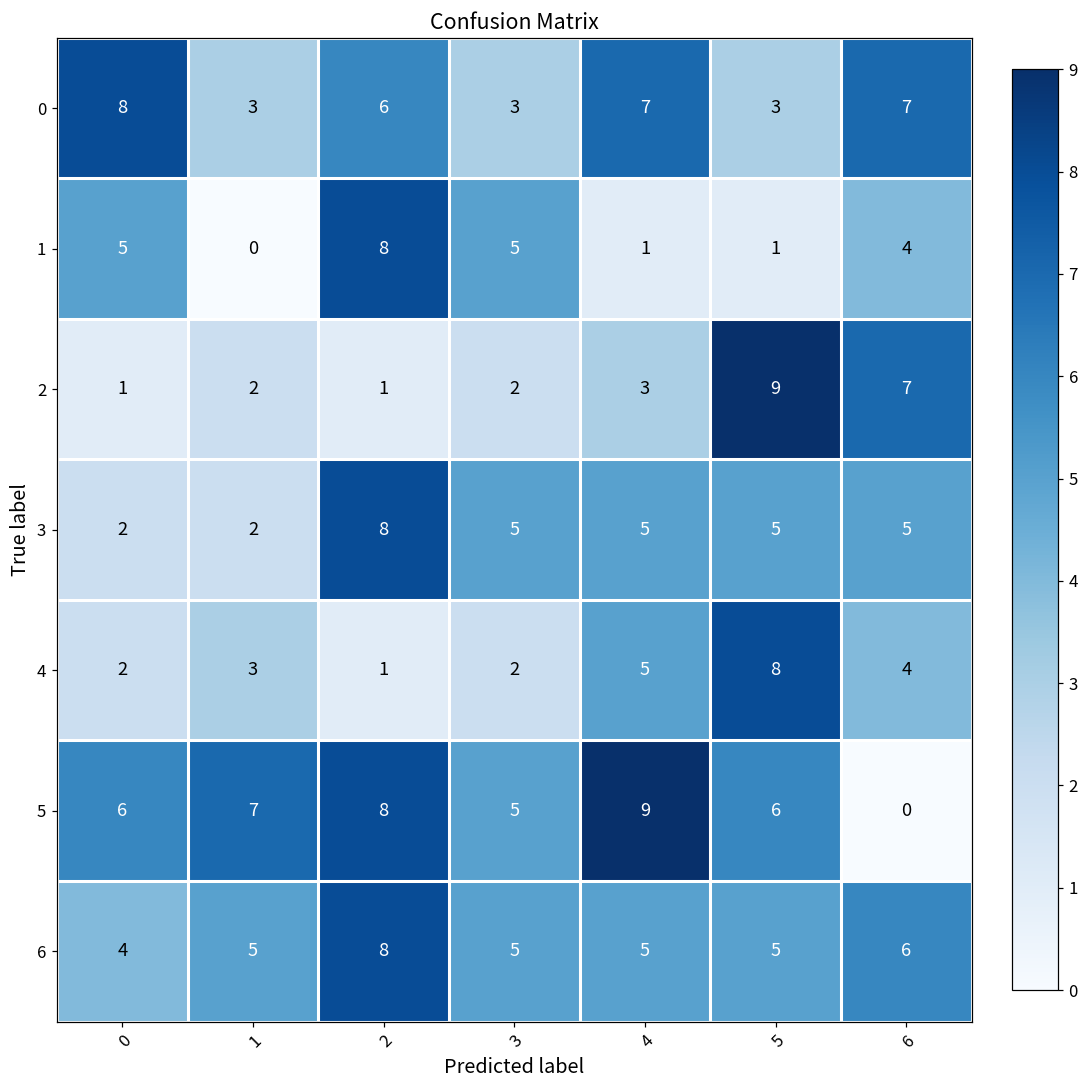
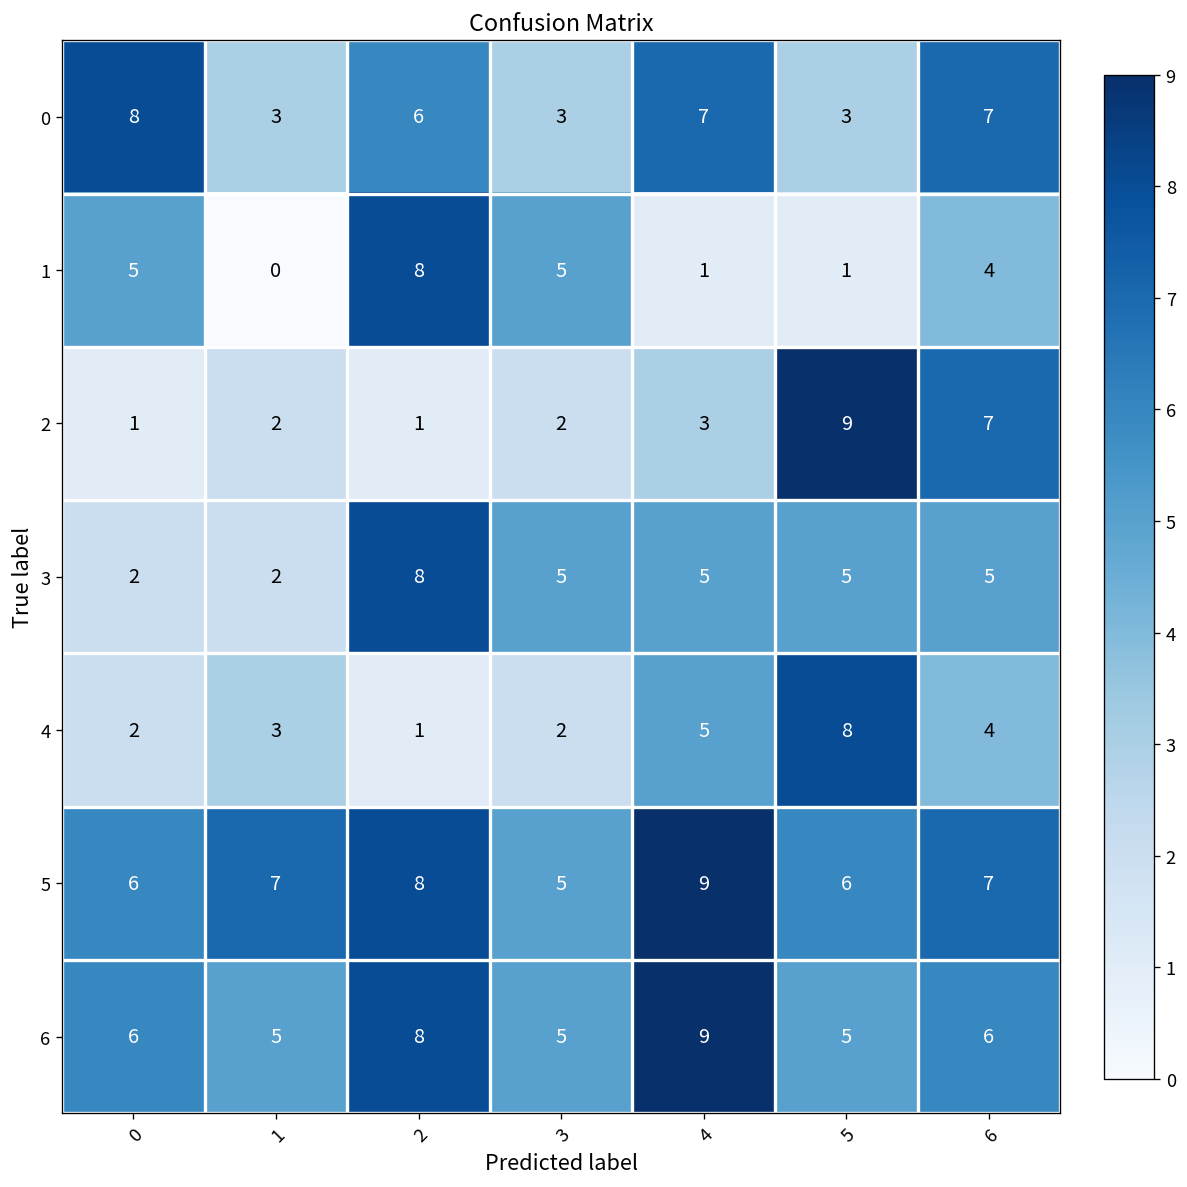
5, 6: 0 -> 7
6, 0: 4 -> 6
6, 4: 5 -> 9
